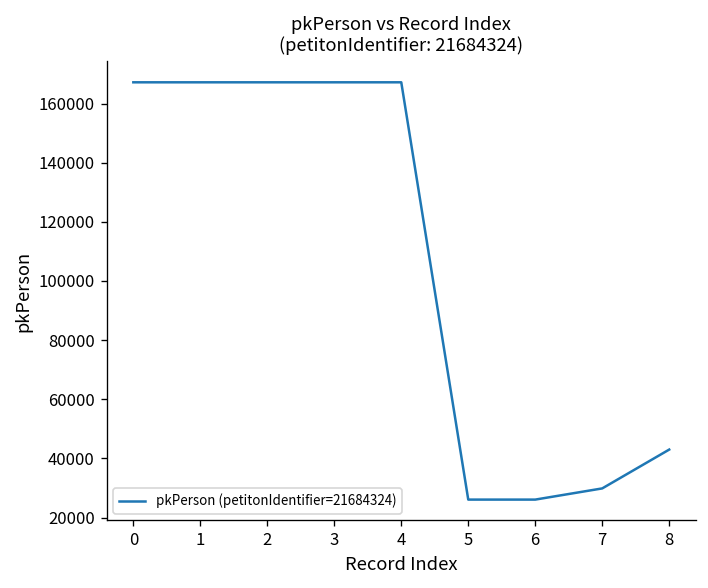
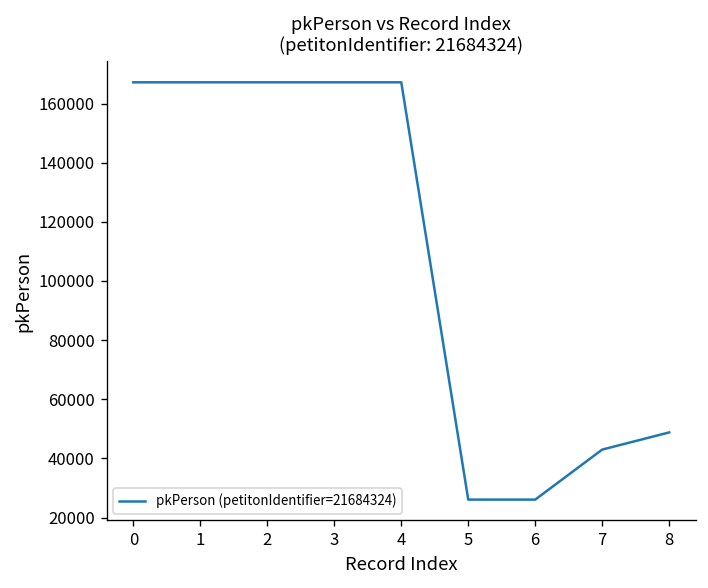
7: 30000 -> 43000
8: 43000 -> 49000
